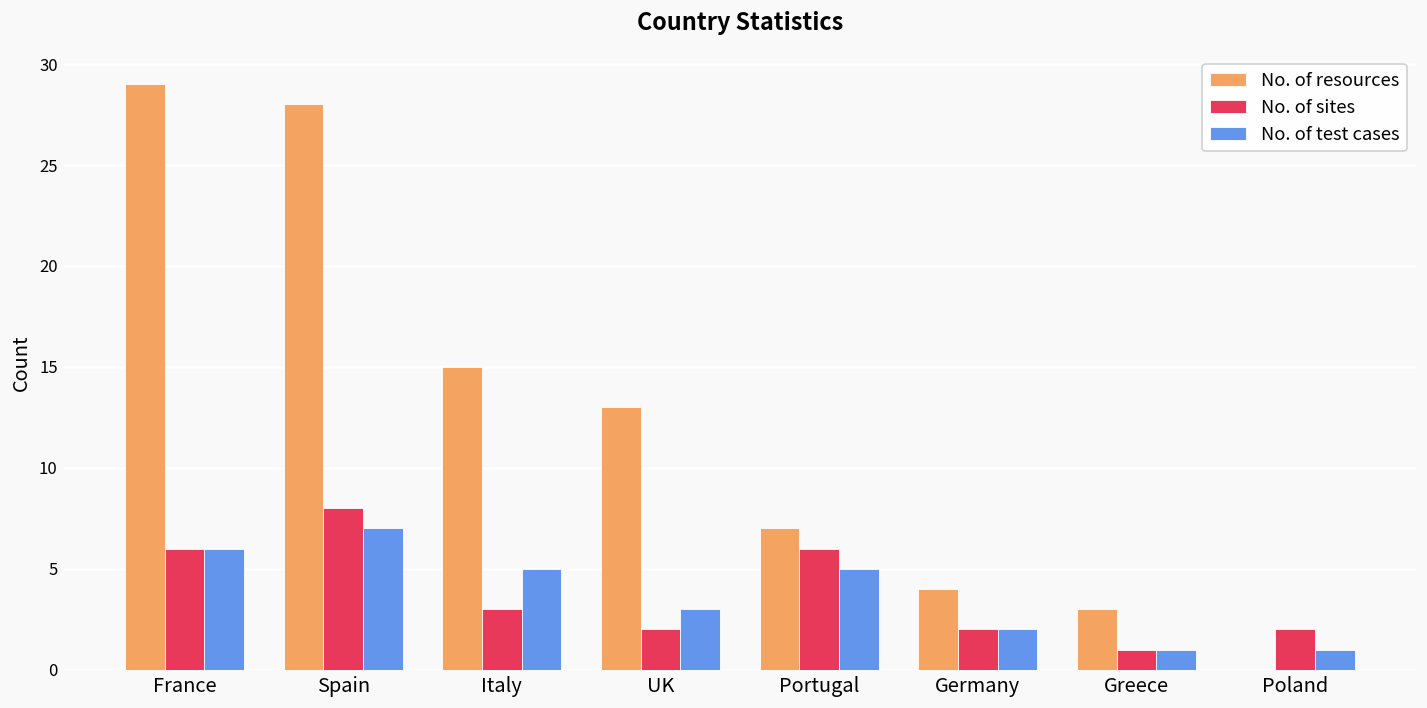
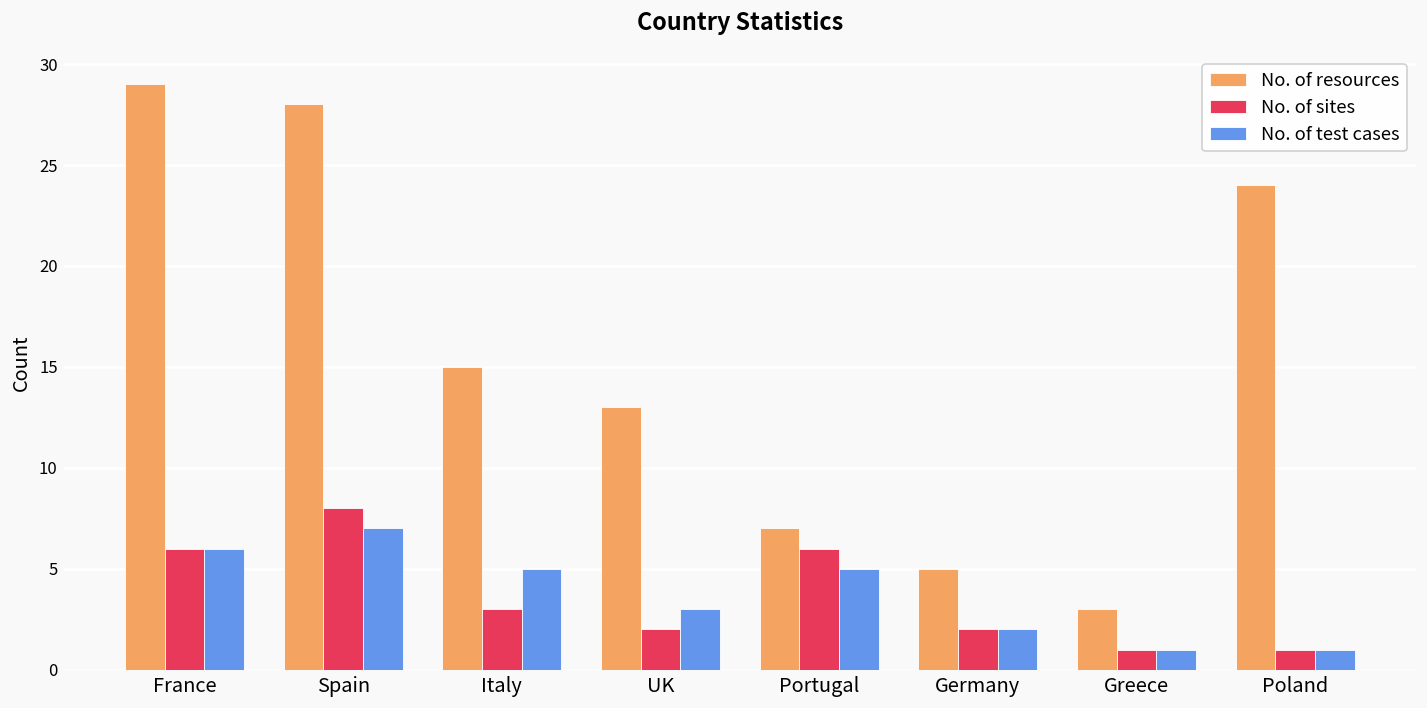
No. of resources, Germany: 4 -> 5
No. of resources, Poland: 0 -> 24
No. of sites, Poland: 2 -> 1
